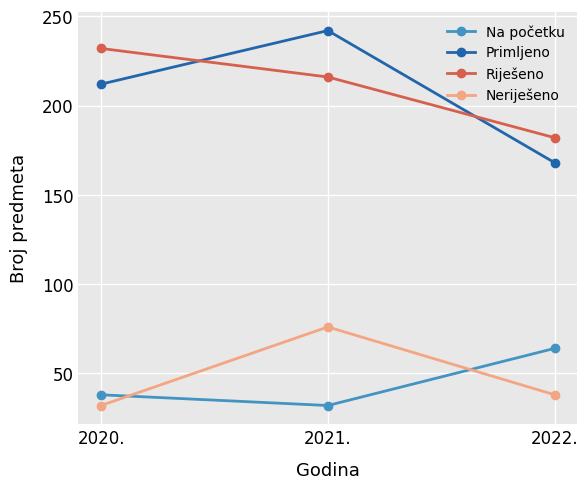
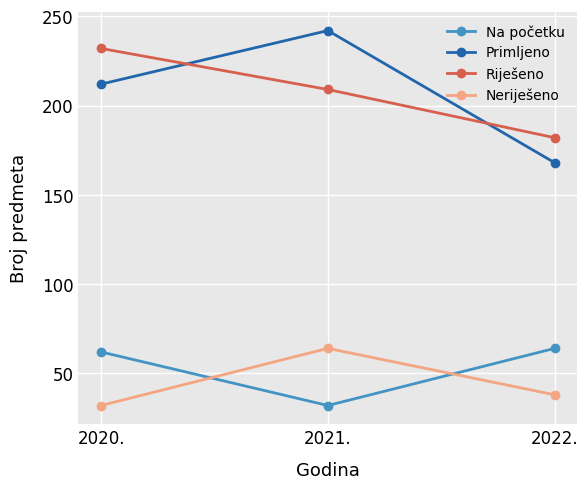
Na početku, 2020.: 38 -> 62
Riješeno, 2021.: 216 -> 209
Neriješeno, 2021.: 76 -> 64
